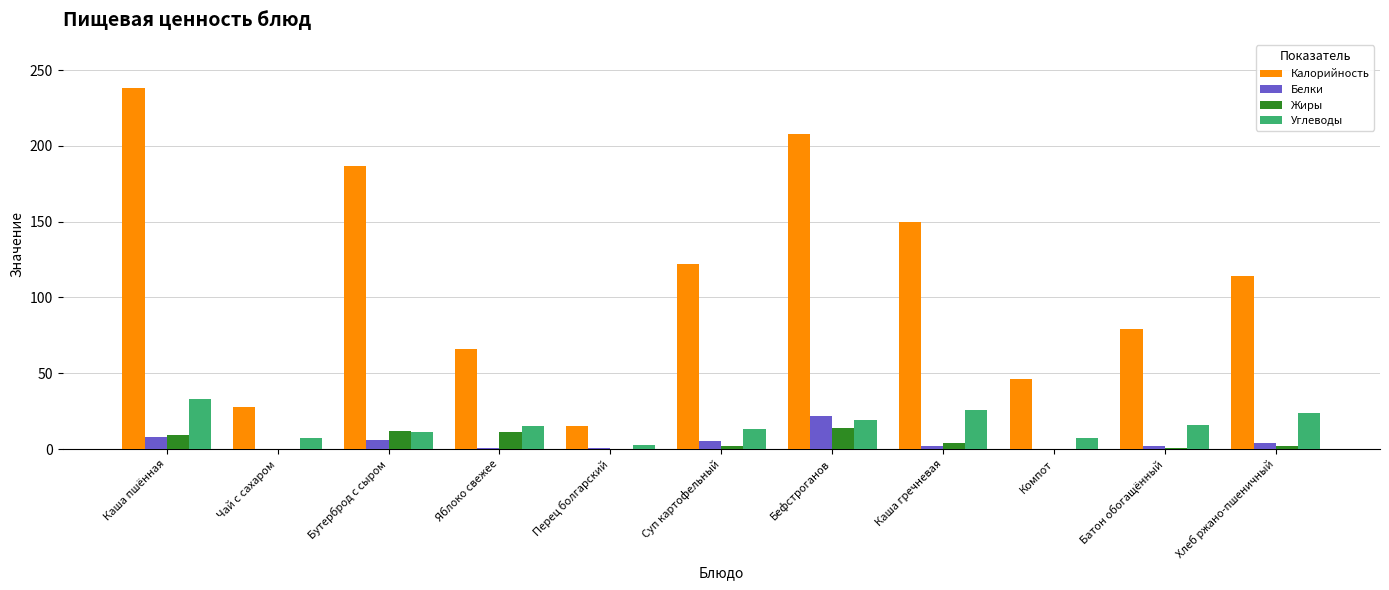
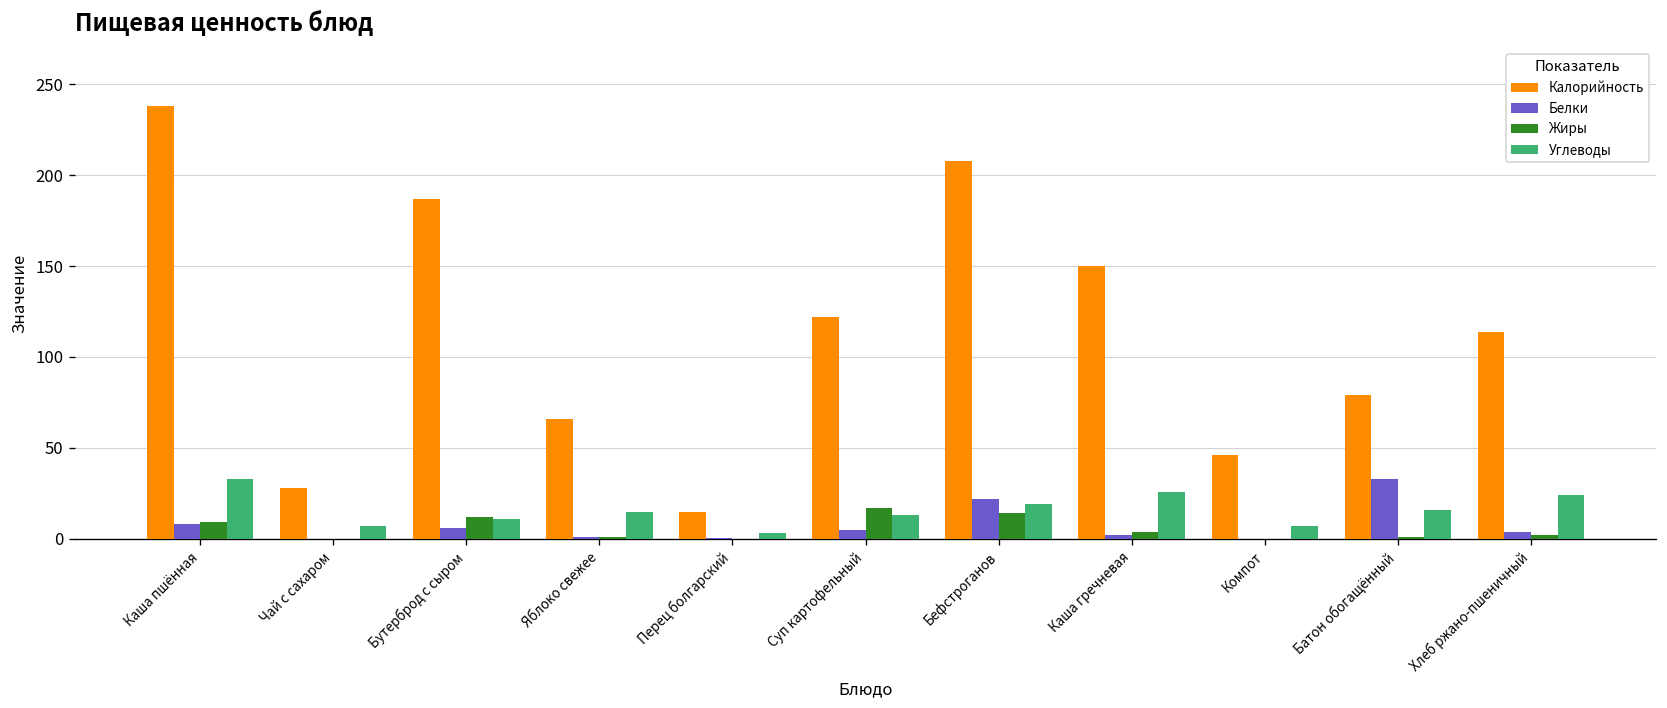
Жиры, Яблоко свежее: 11 -> 1
Жиры, Суп картофельный: 2 -> 17
Белки, Батон обогащённый: 2 -> 33
